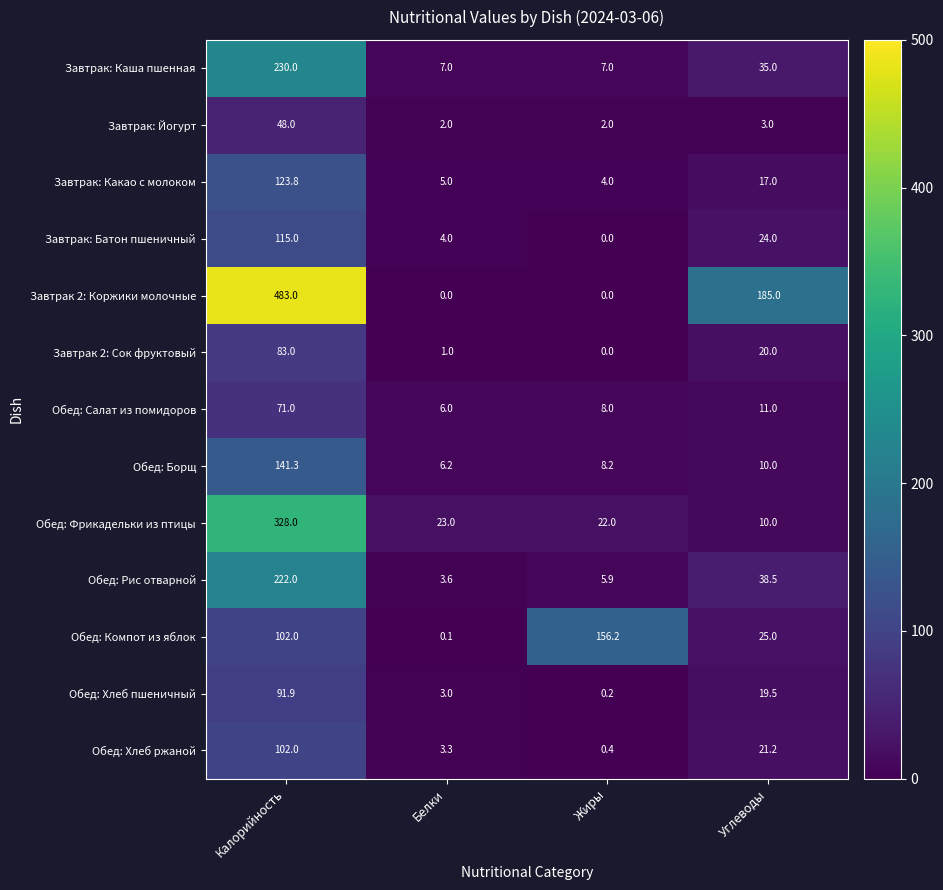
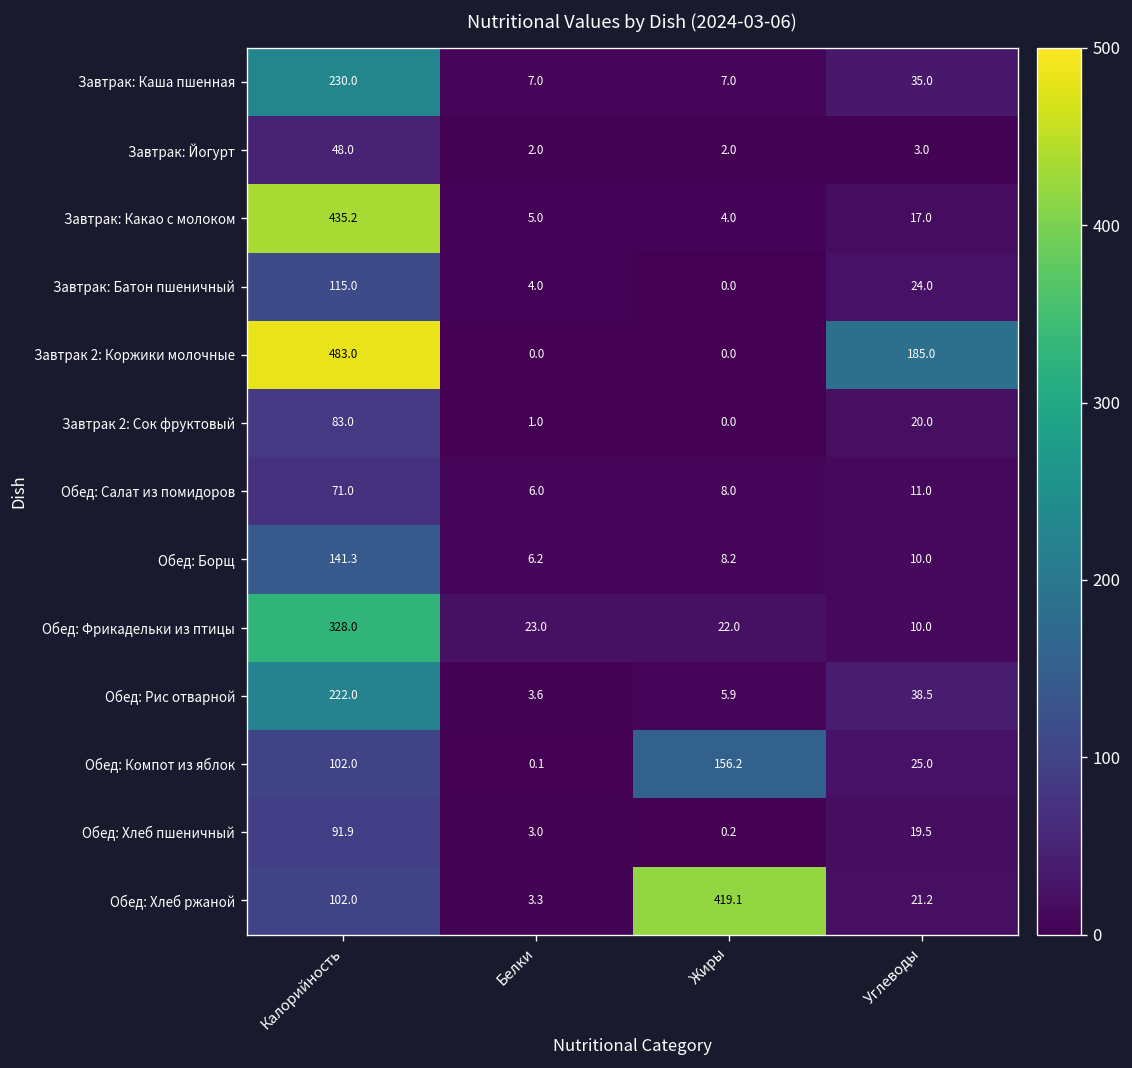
Завтрак: Какао с молоком, Калорийность: 123.8 -> 435.2
Обед: Хлеб ржаной, Жиры: 0.4 -> 419.1
